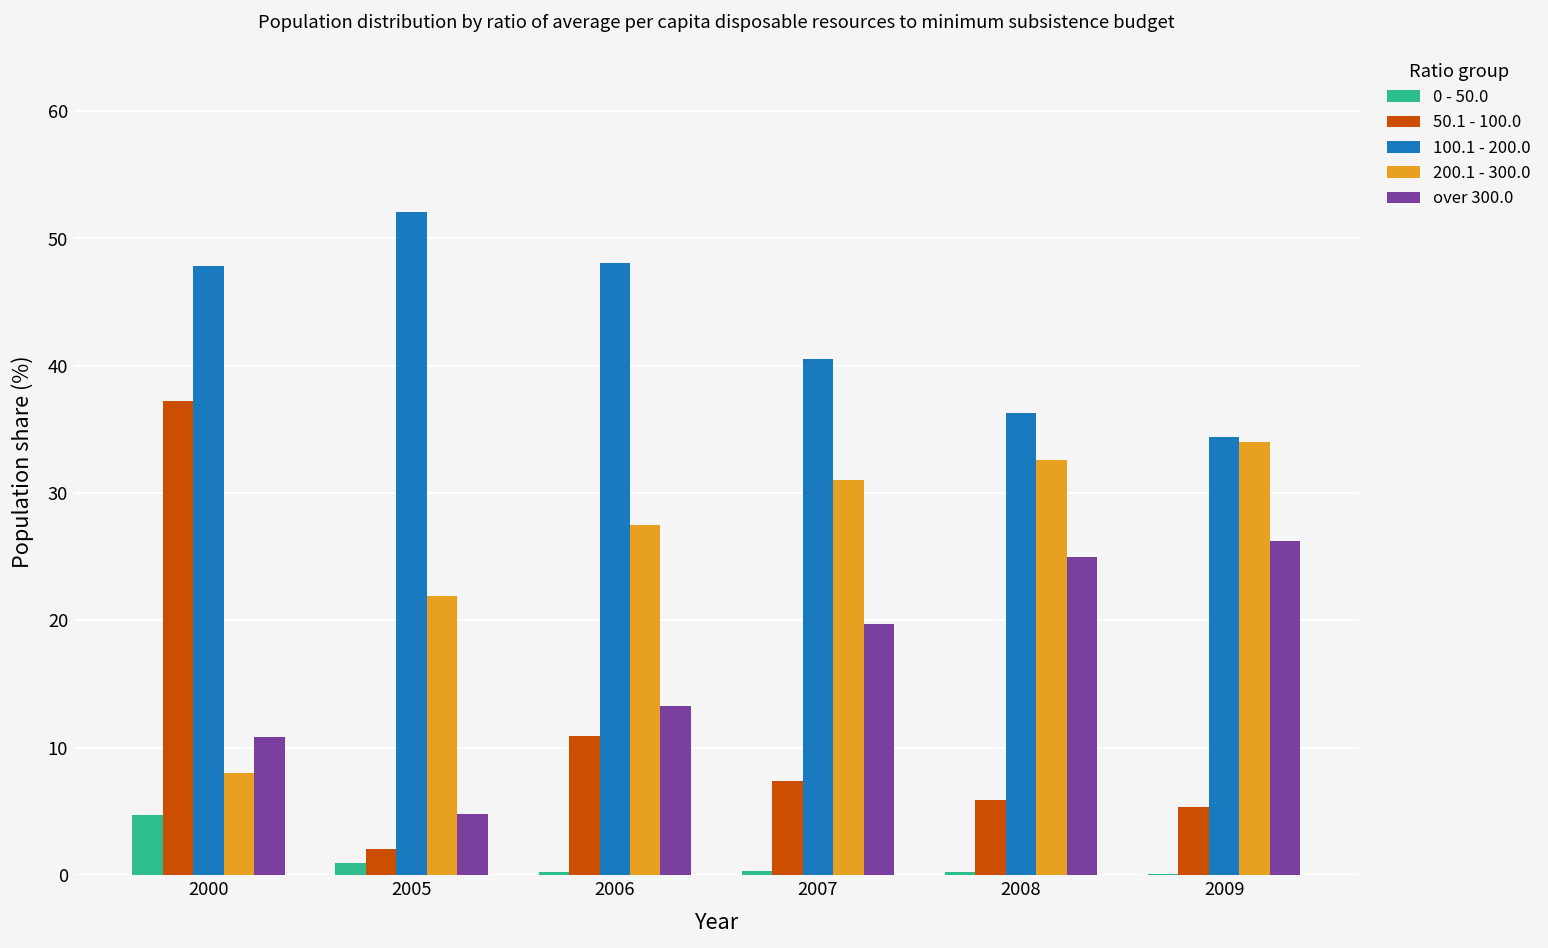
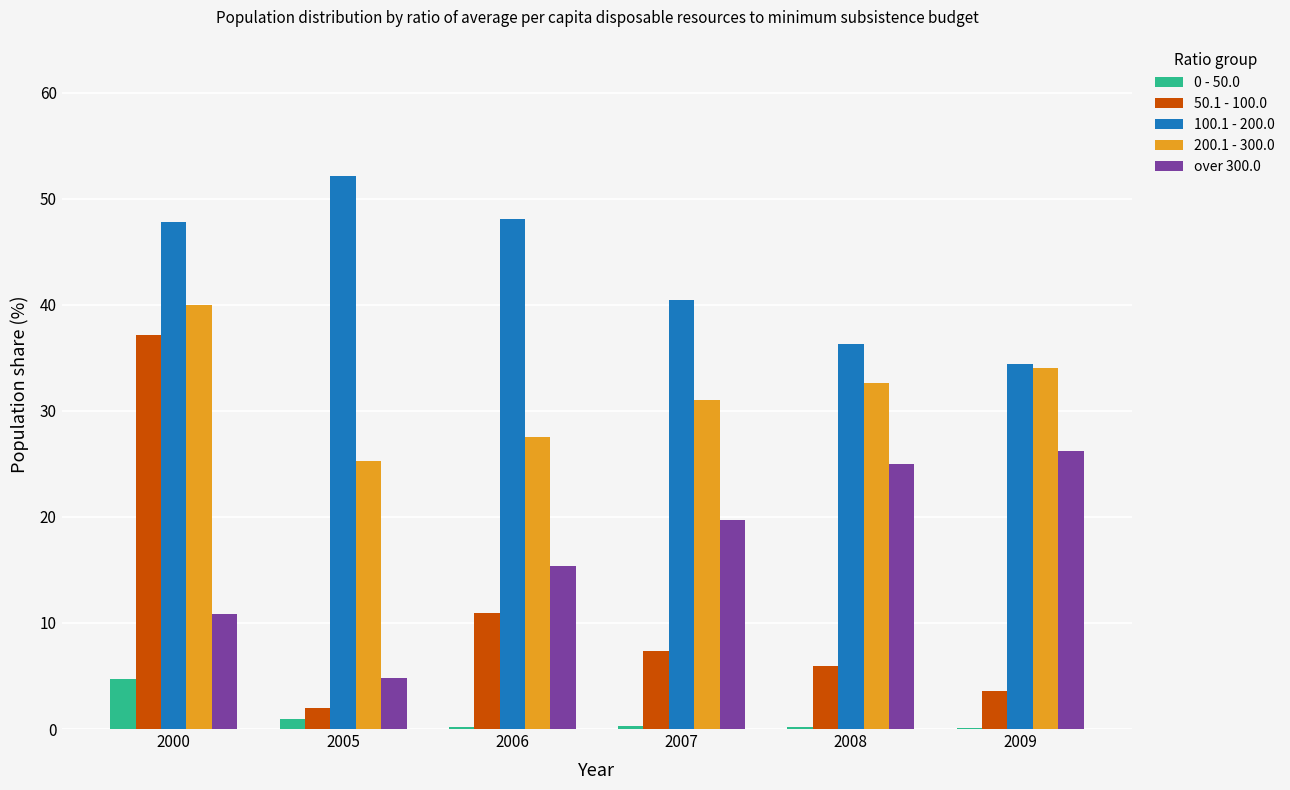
200.1 - 300.0, 2000: 8 -> 40
200.1 - 300.0, 2005: 21.9 -> 25.3
over 300.0, 2006: 13.3 -> 15.4
50.1 - 100.0, 2009: 5.3 -> 3.6
